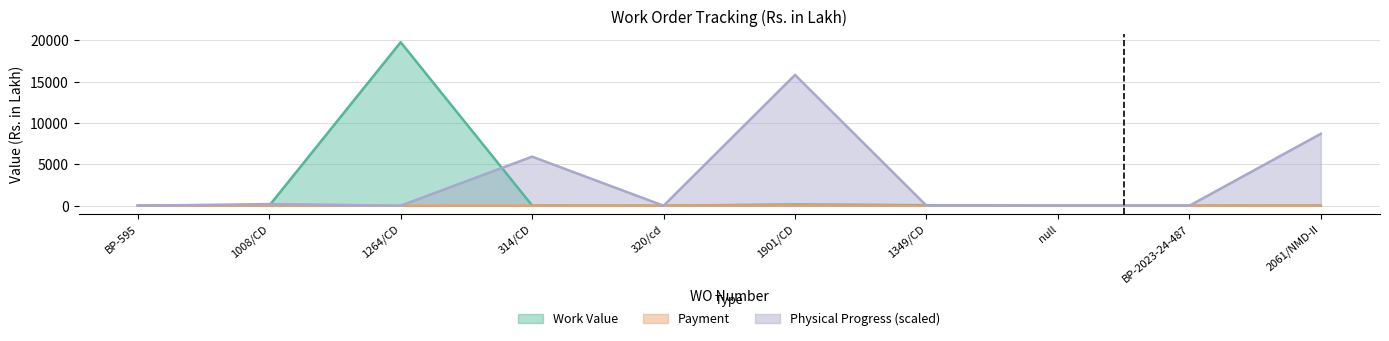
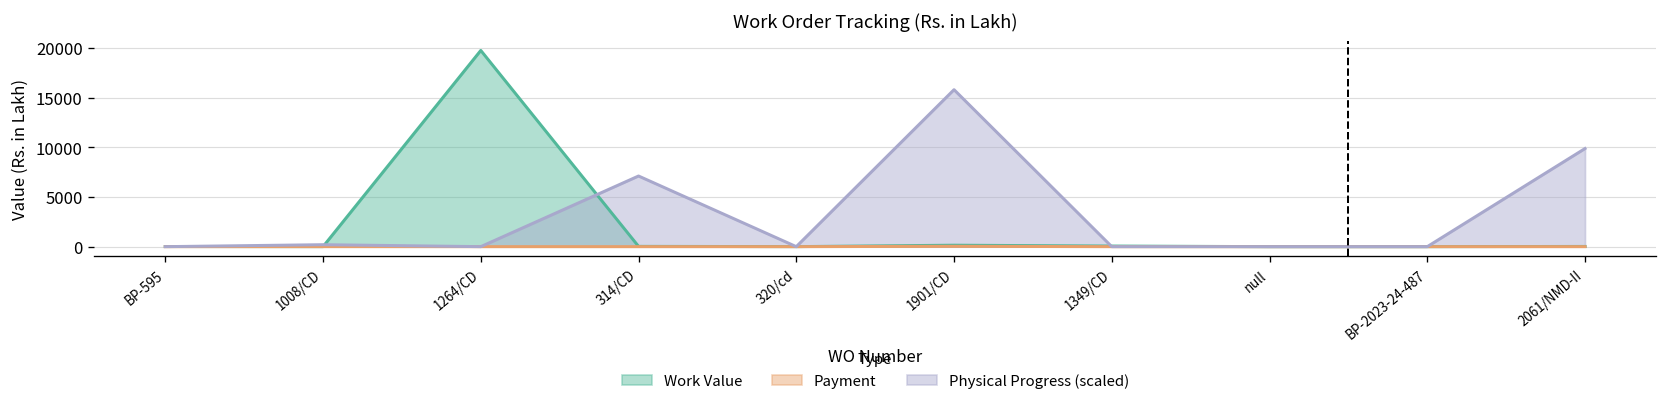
Physical Progress (scaled), 314/CD: 6000 -> 7000
Physical Progress (scaled), 2061/NMD-II: 9000 -> 10000
